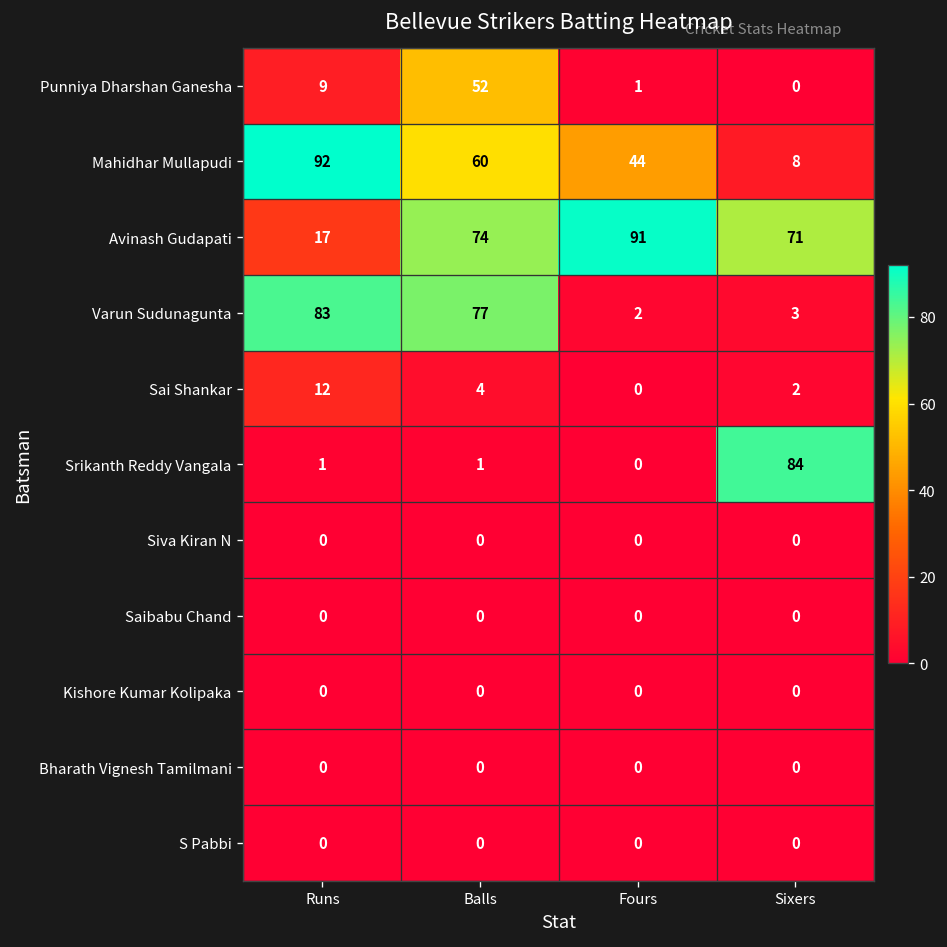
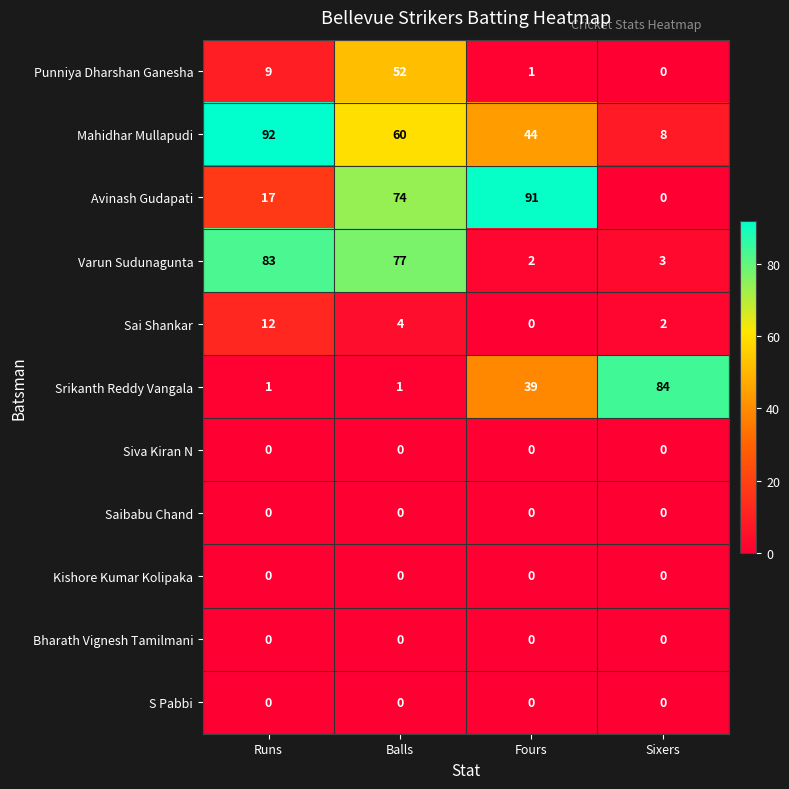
Avinash Gudapati, Sixers: 71 -> 0
Srikanth Reddy Vangala, Fours: 0 -> 39
